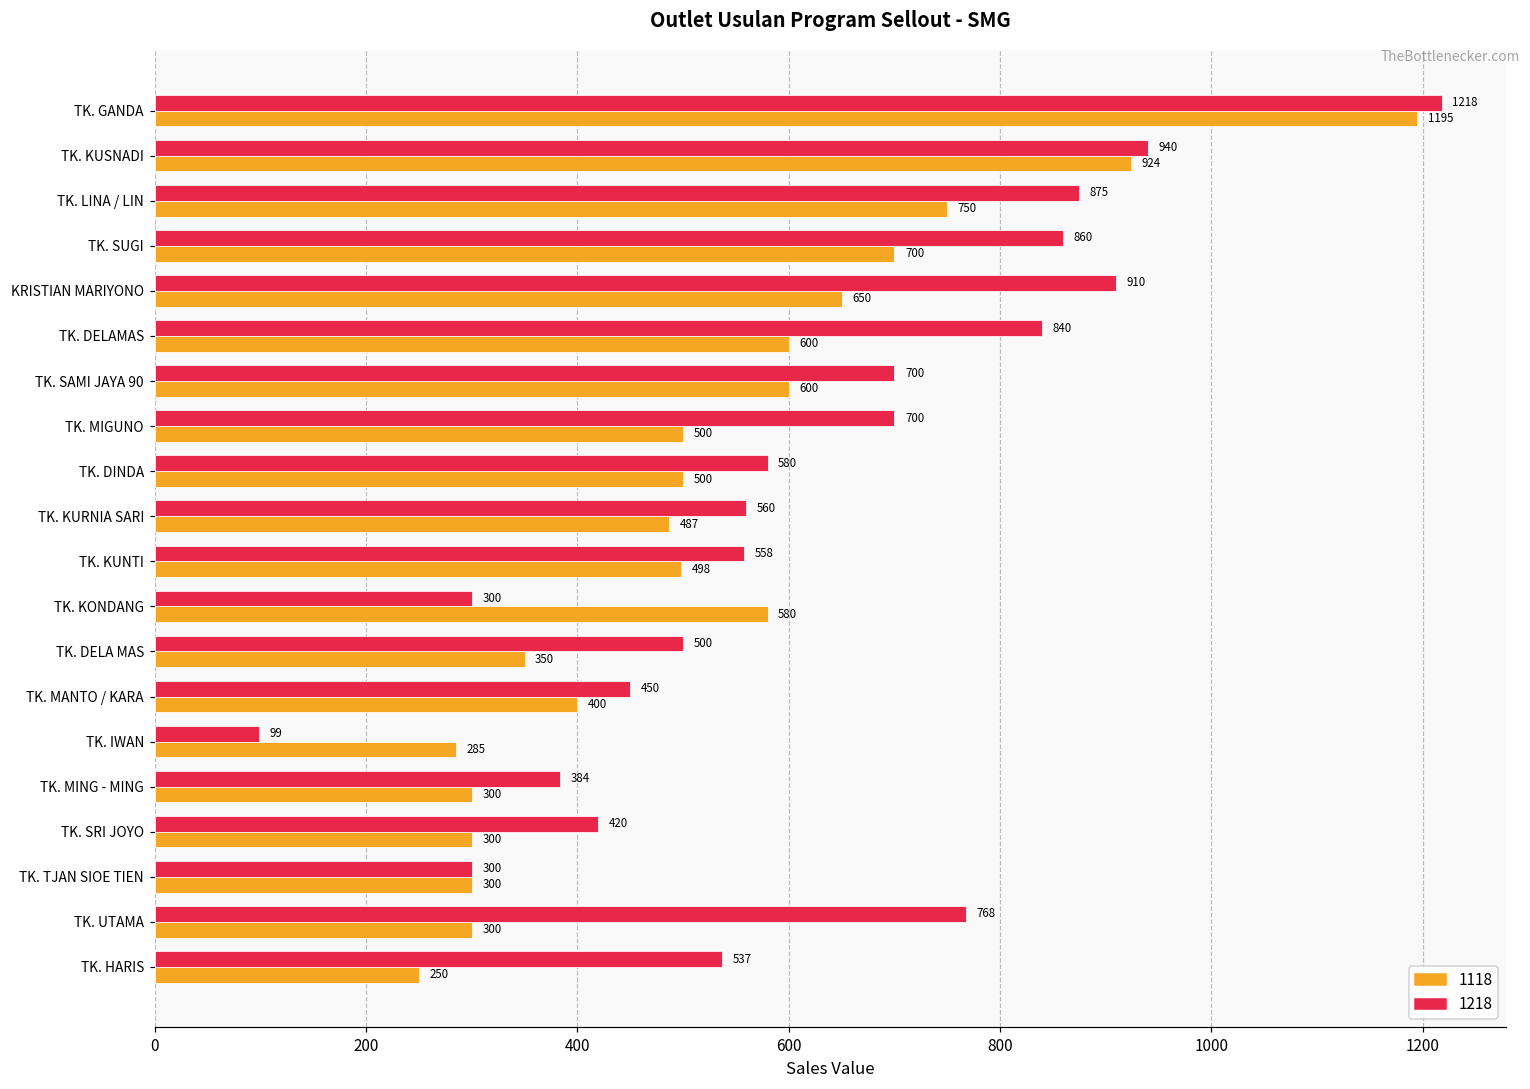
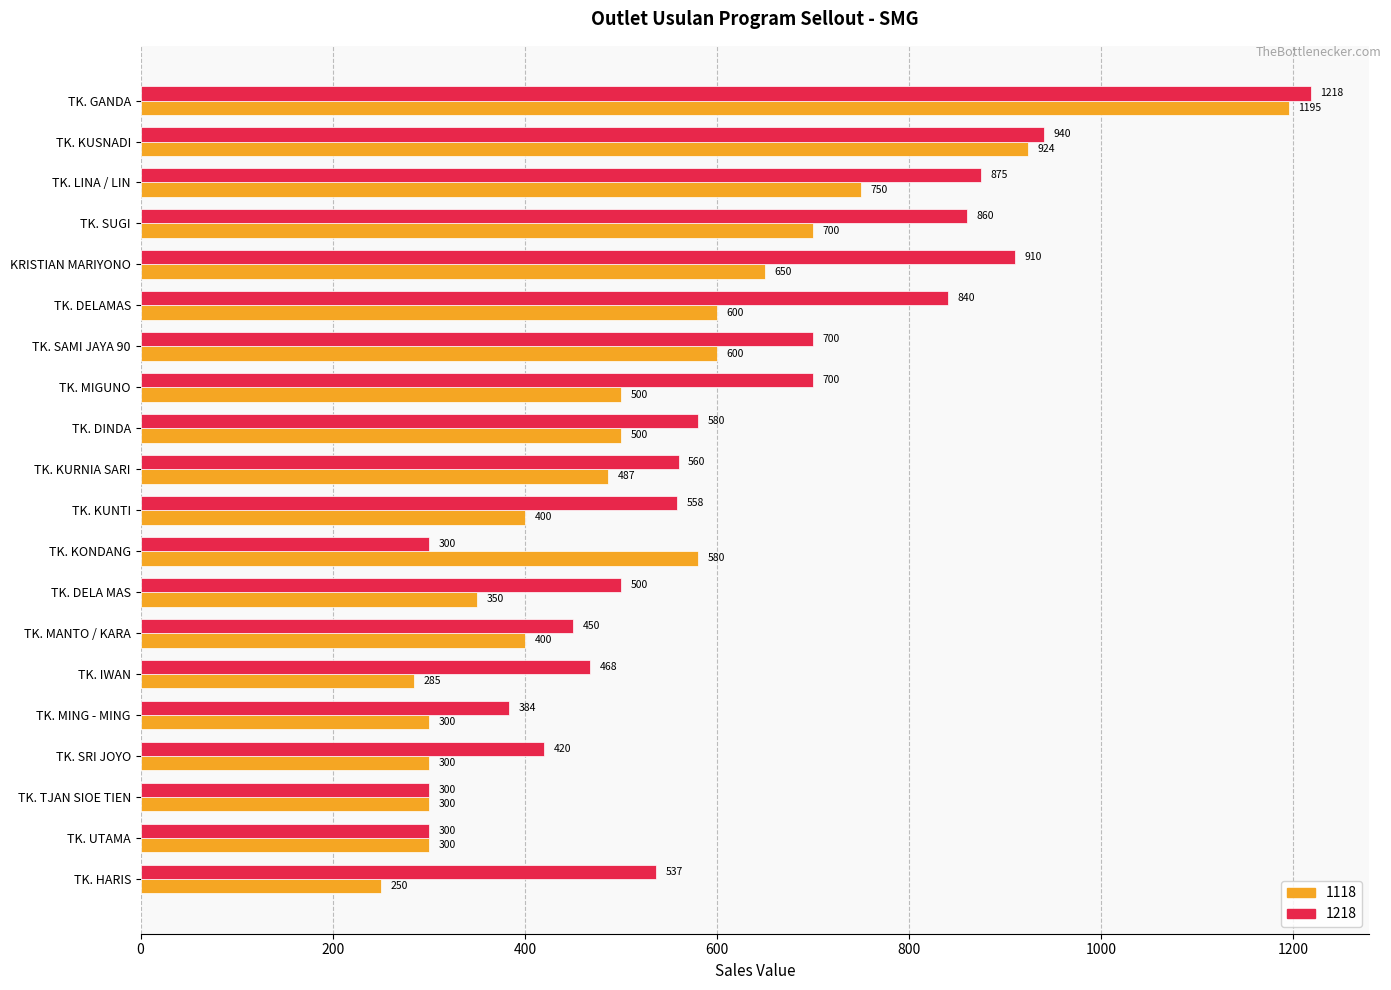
1118, TK. KUNTI: 498 -> 400
1218, TK. IWAN: 99 -> 468
1218, TK. UTAMA: 768 -> 300
